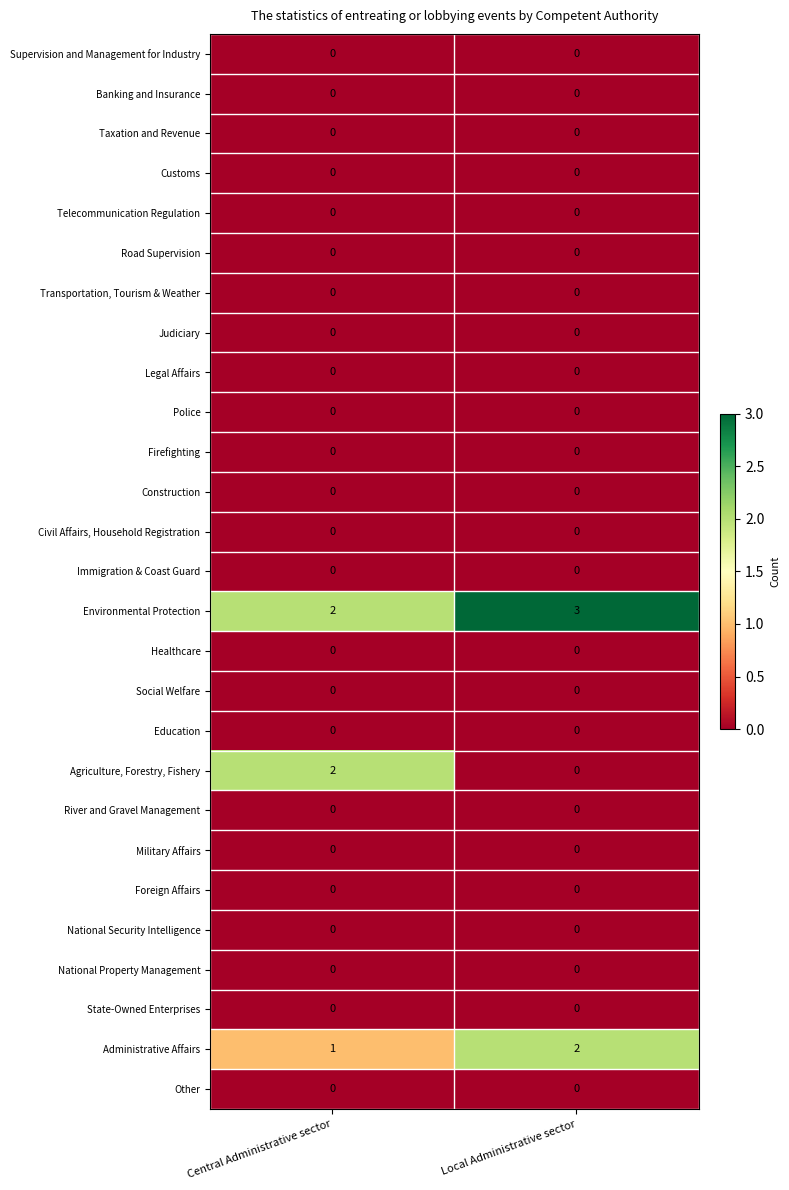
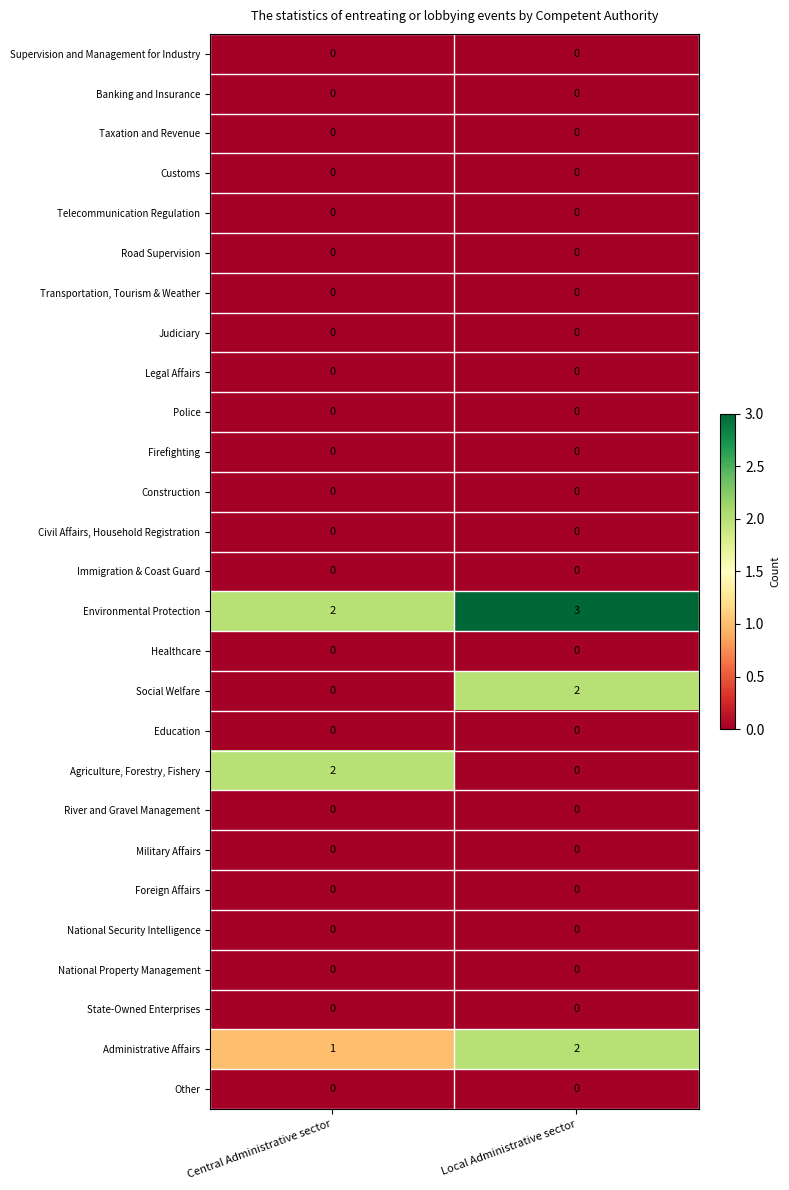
Social Welfare, Local Administrative sector: 0 -> 2
